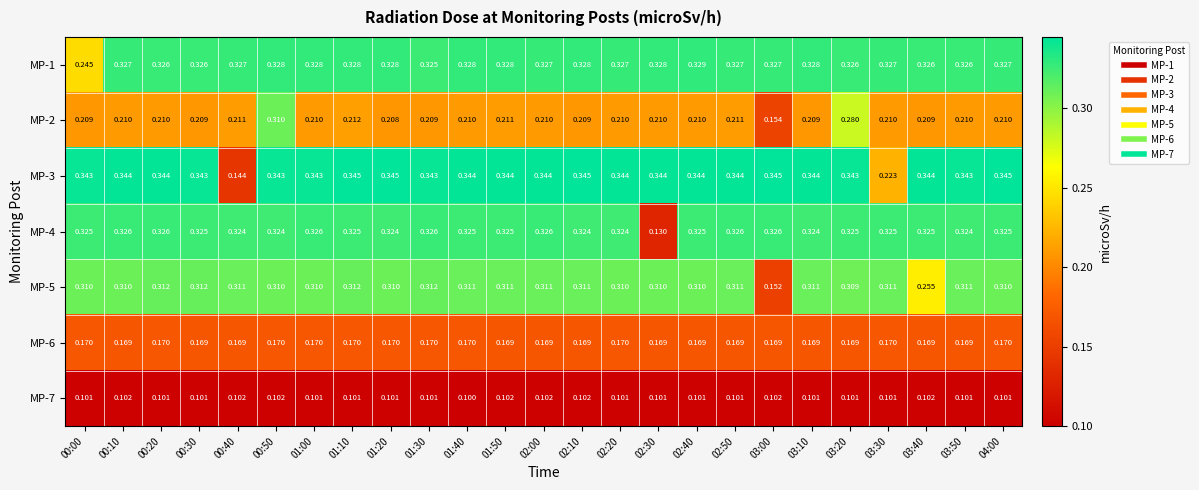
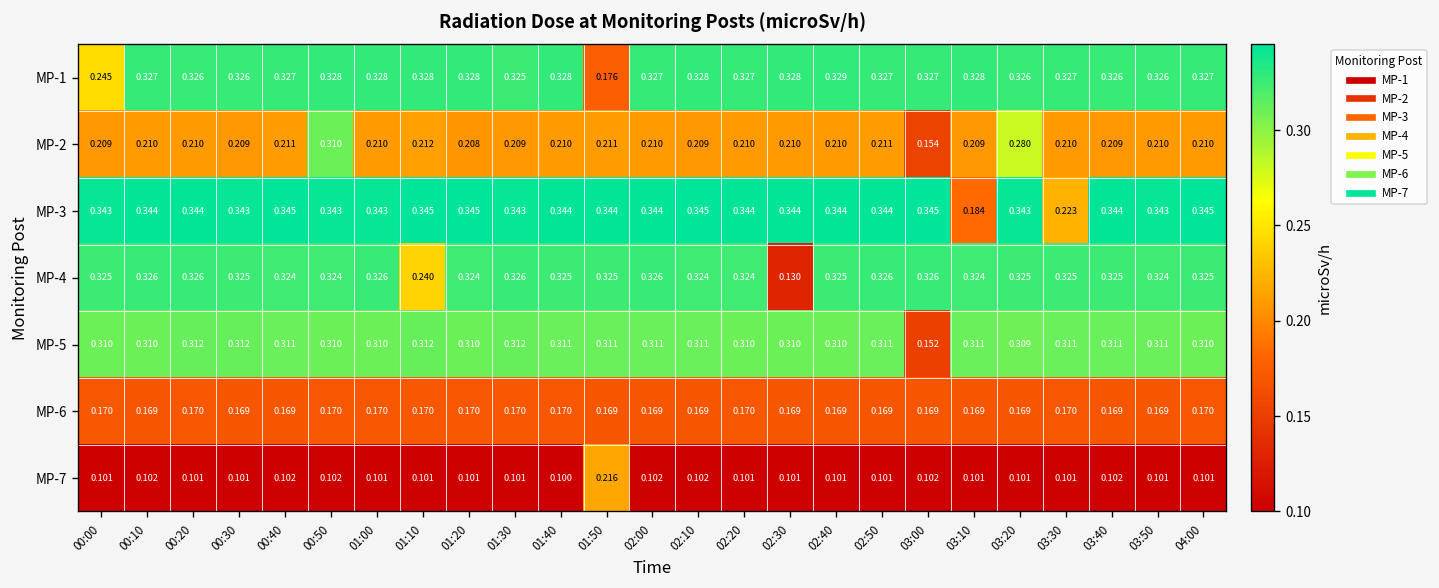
MP-1, 01:50: 0.328 -> 0.176
MP-3, 00:40: 0.144 -> 0.345
MP-3, 03:10: 0.344 -> 0.184
MP-4, 01:10: 0.325 -> 0.240
MP-5, 03:40: 0.255 -> 0.311
MP-7, 01:50: 0.102 -> 0.216
